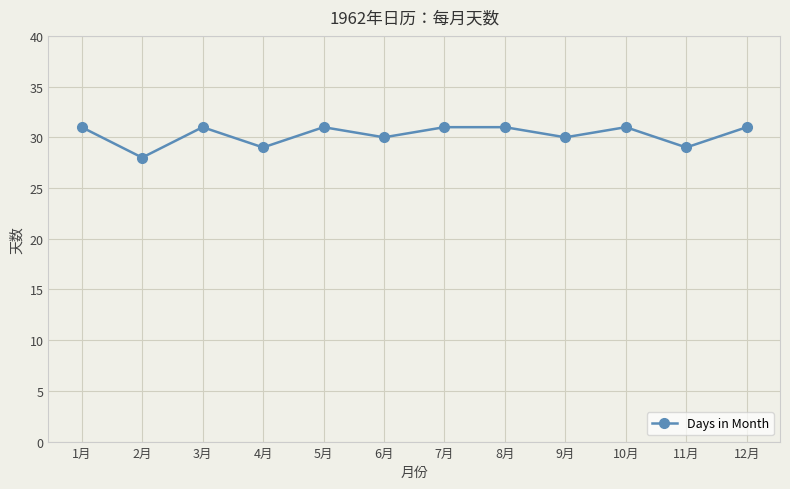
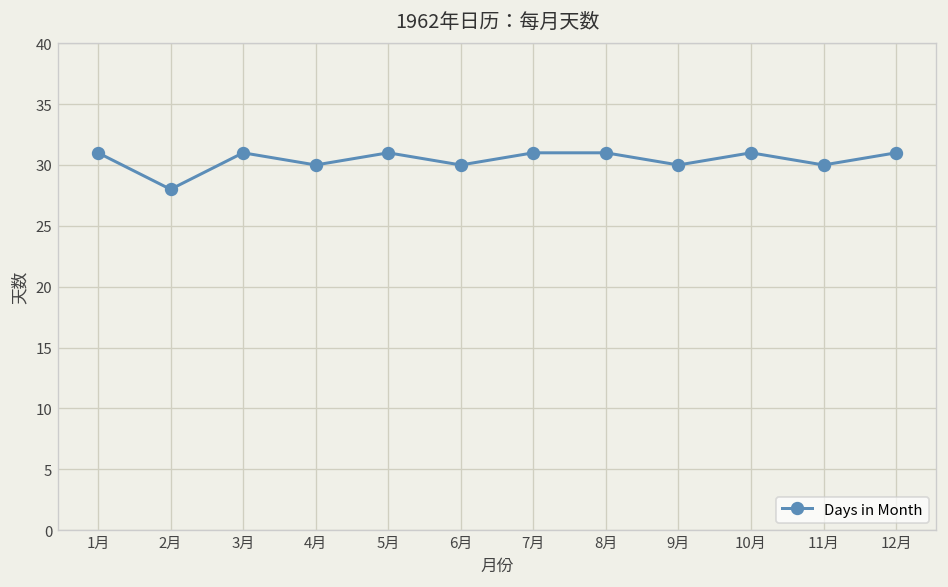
4月: 29 -> 30
11月: 29 -> 30
